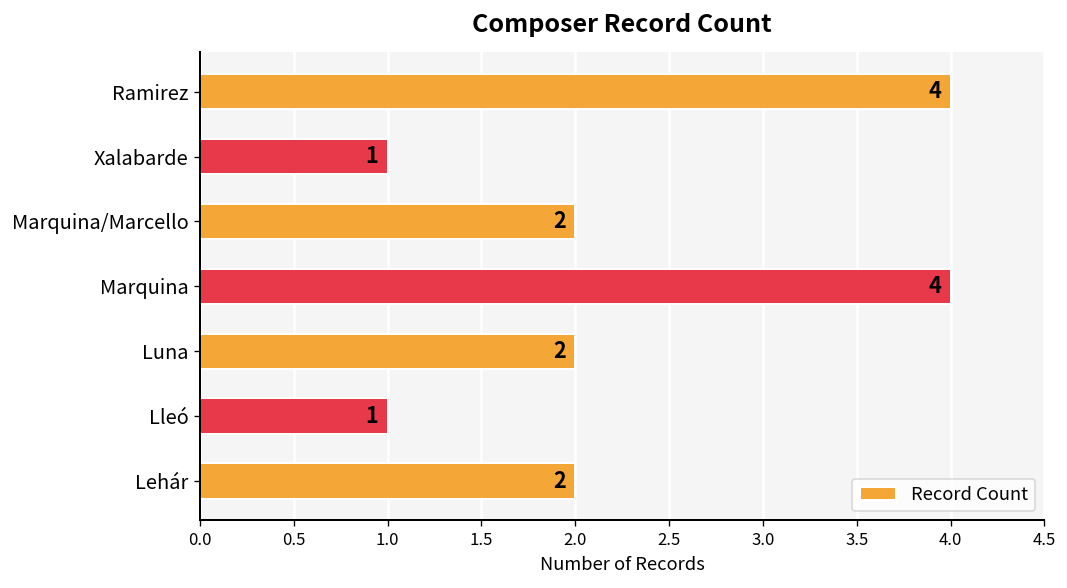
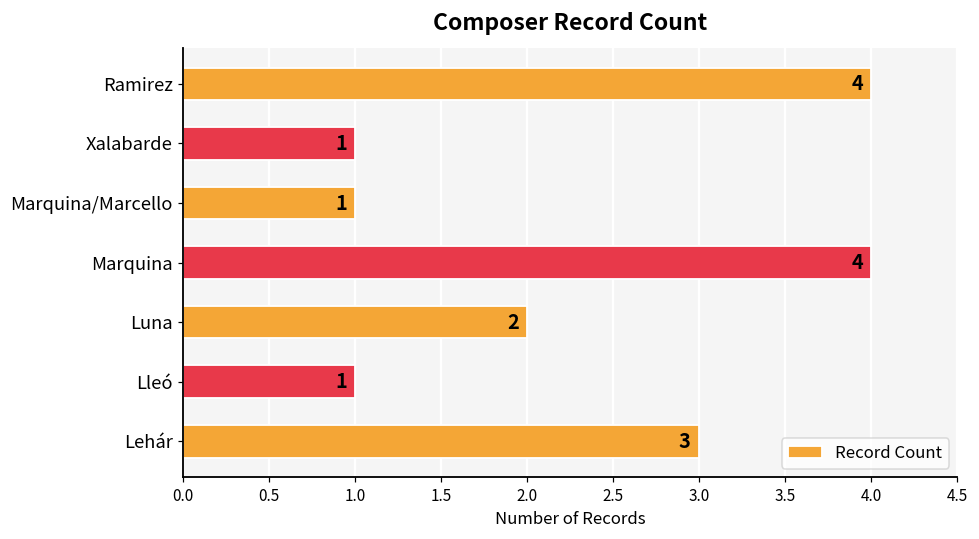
Marquina/Marcello: 2 -> 1
Lehár: 2 -> 3
